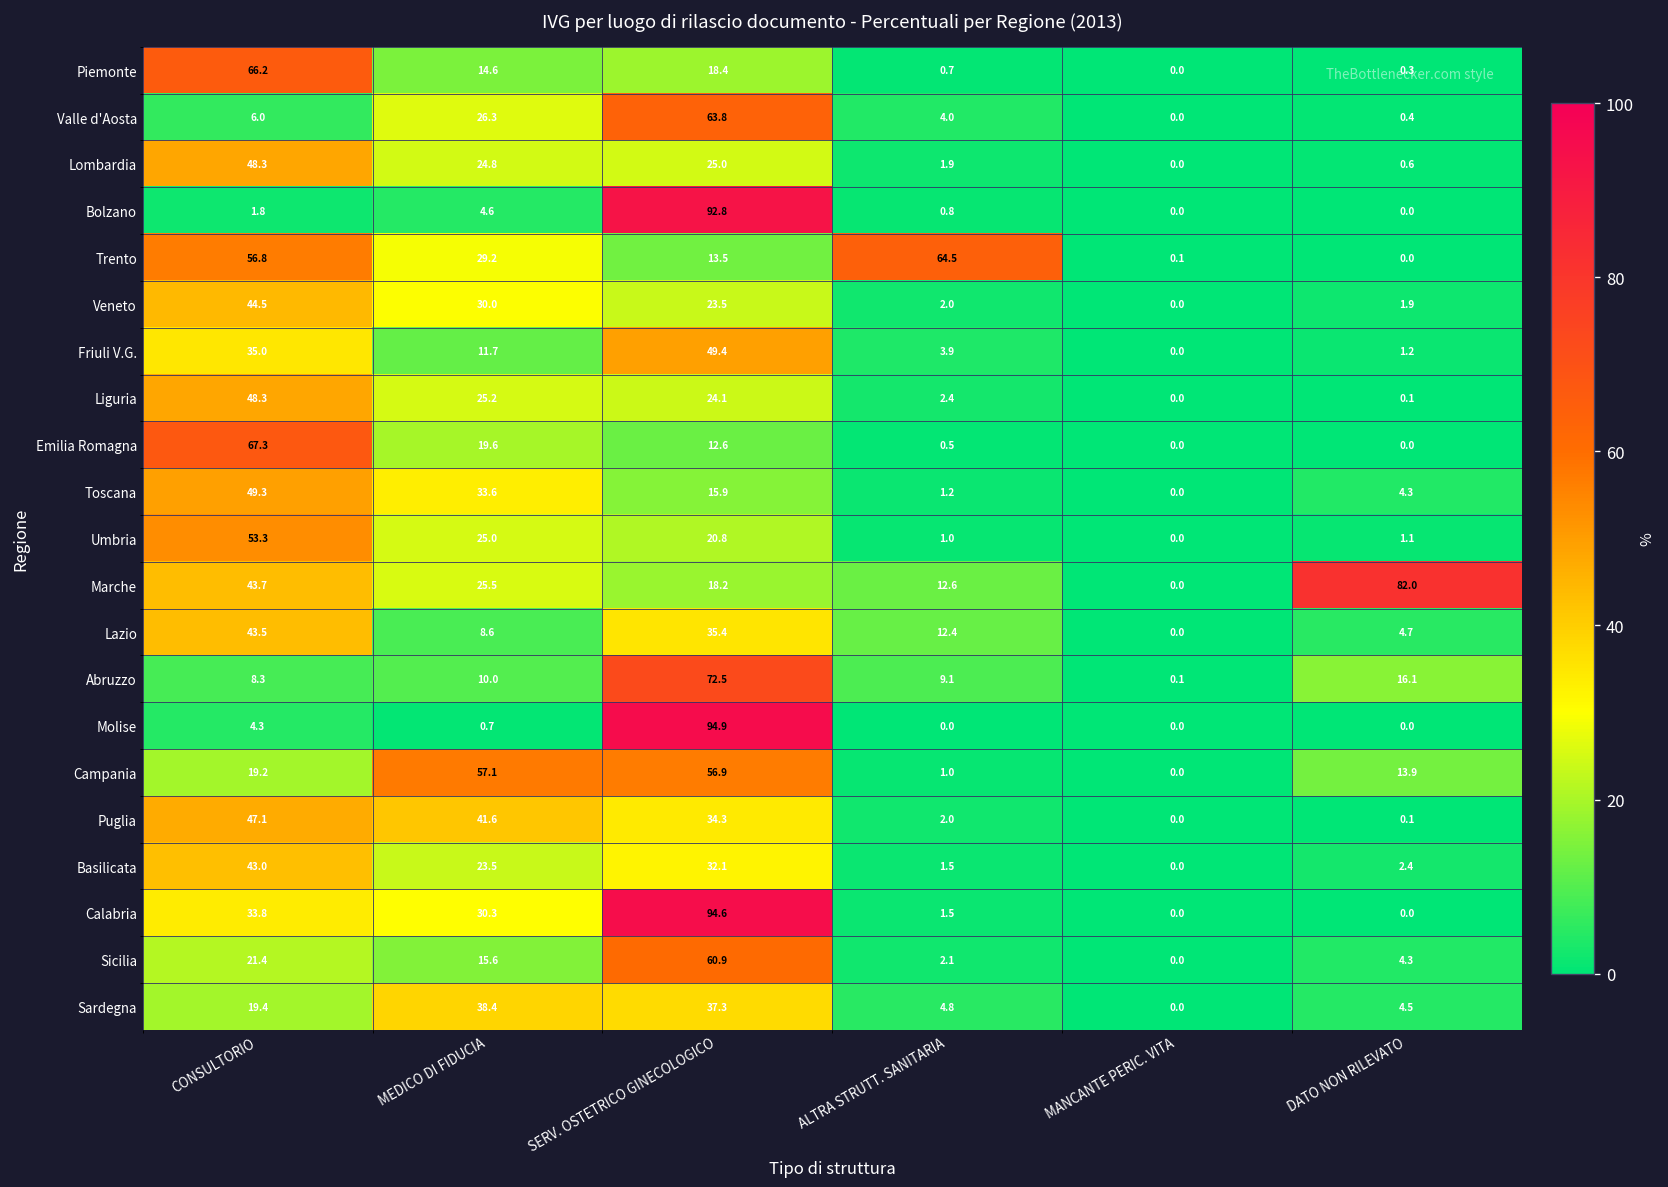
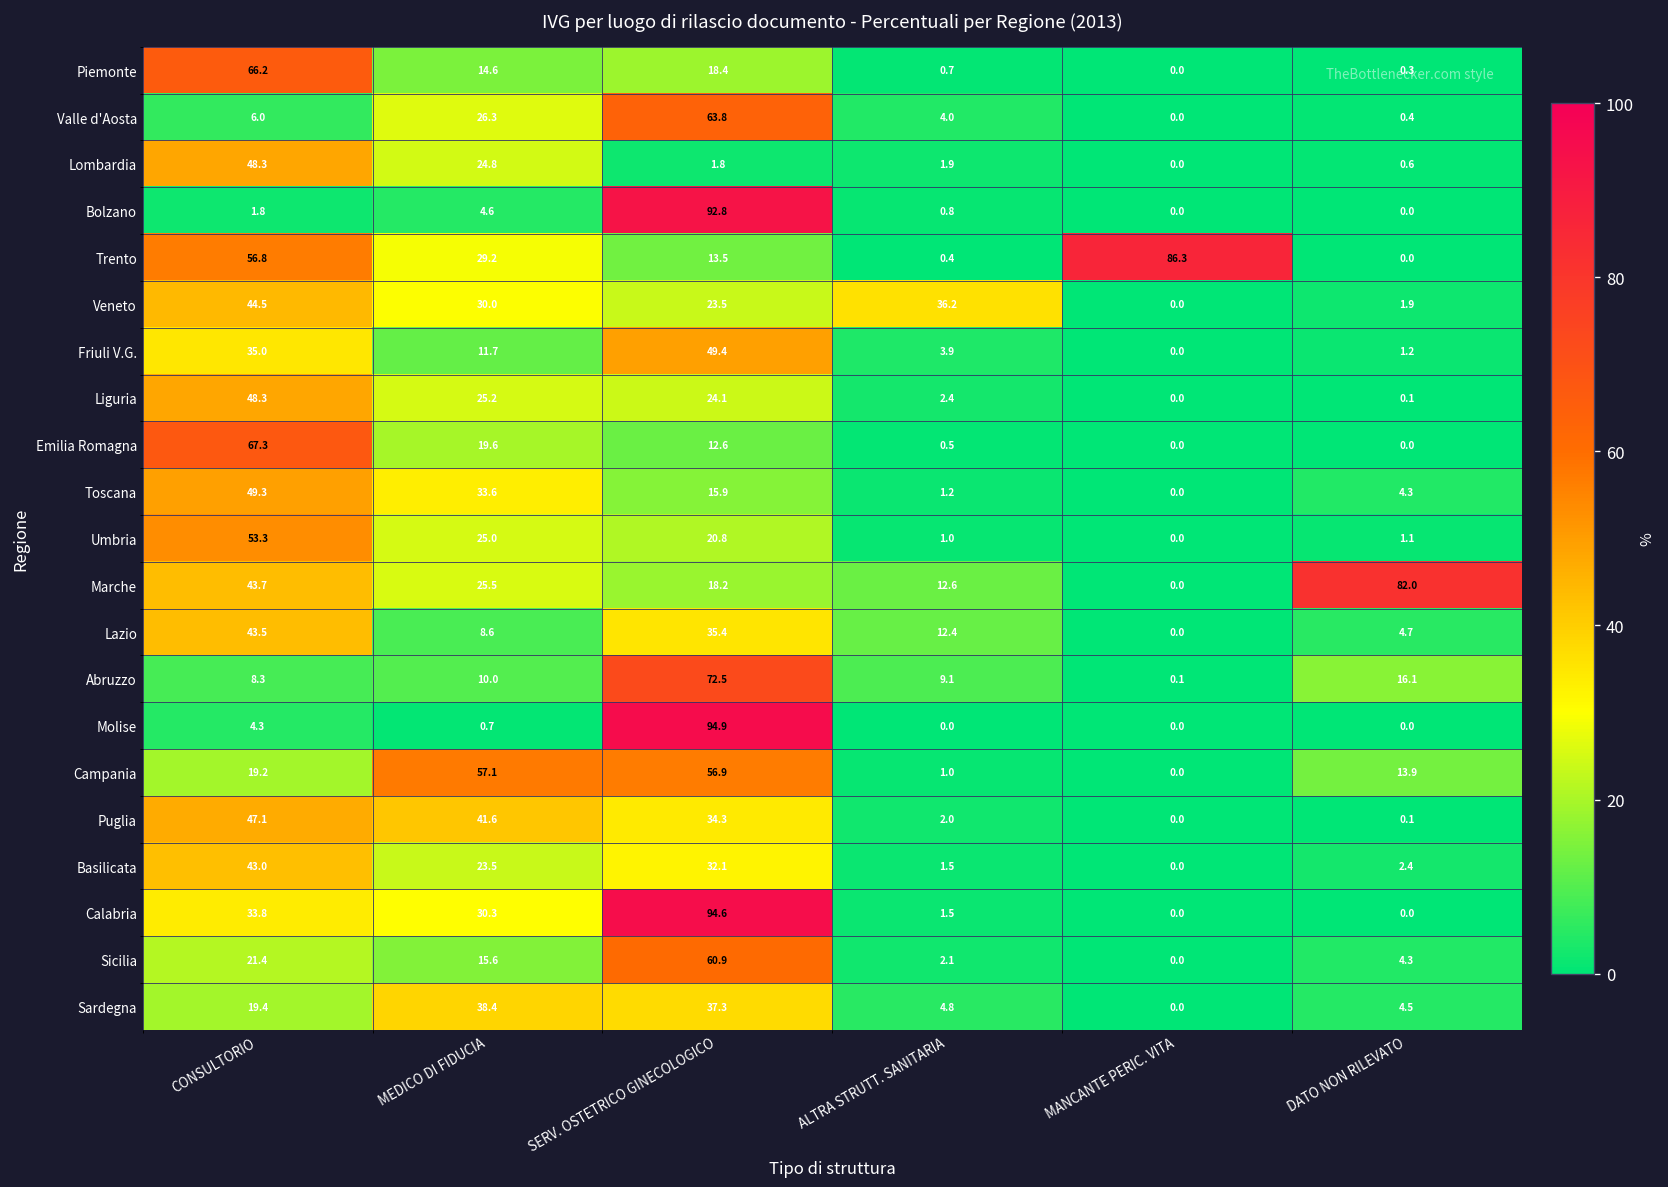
Lombardia, SERV. OSTETRICO GINECOLOGICO: 25.0 -> 1.8
Trento, ALTRA STRUTT. SANITARIA: 64.5 -> 0.4
Trento, MANCANTE PERIC. VITA: 0.1 -> 86.3
Veneto, ALTRA STRUTT. SANITARIA: 2.0 -> 36.2
